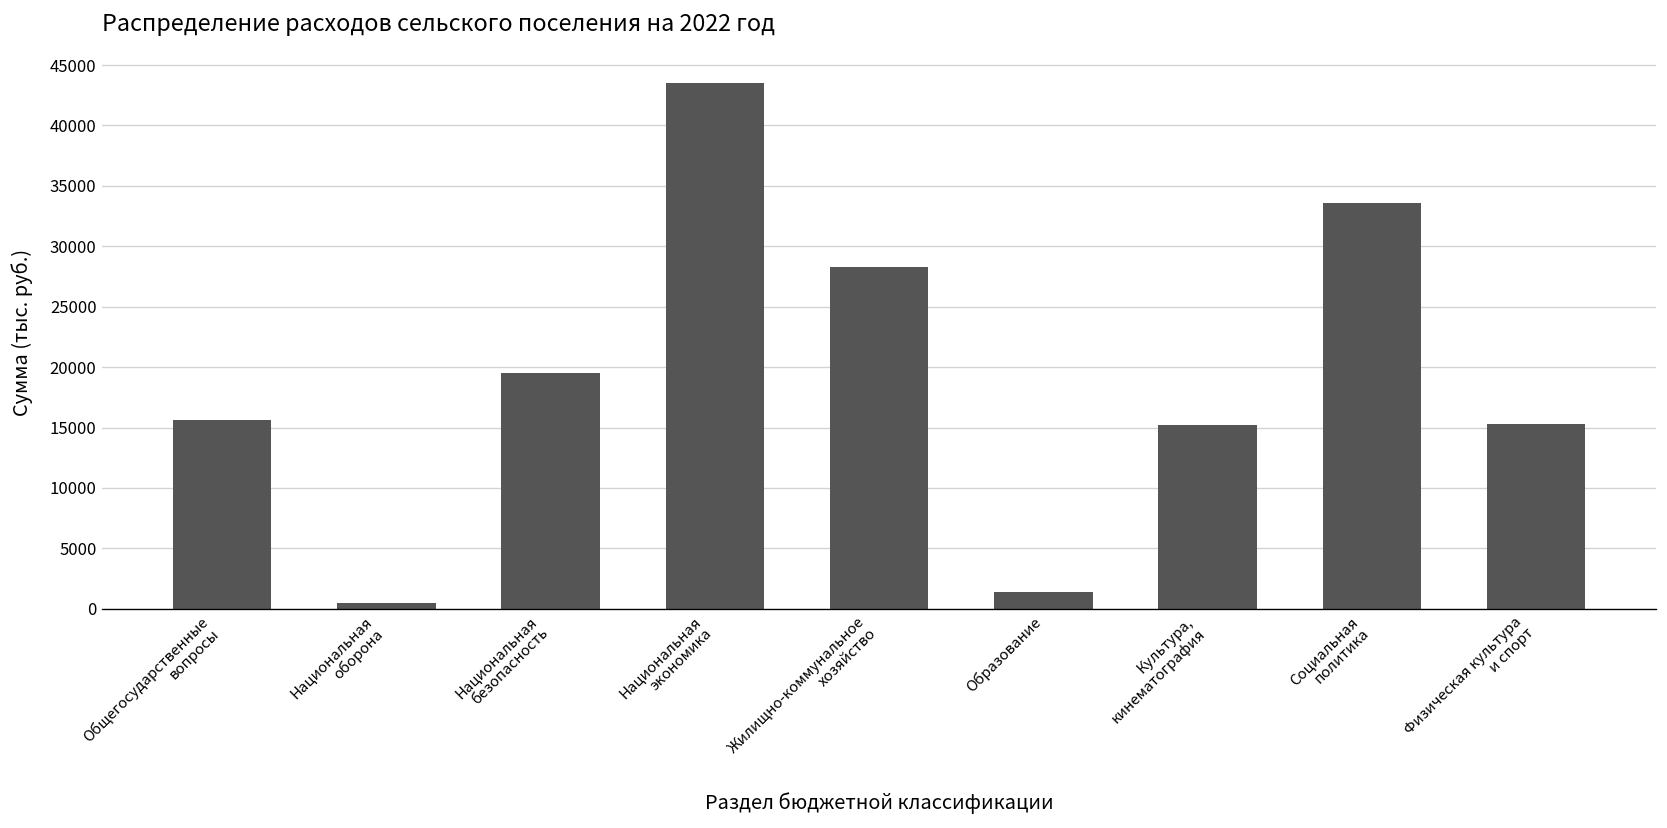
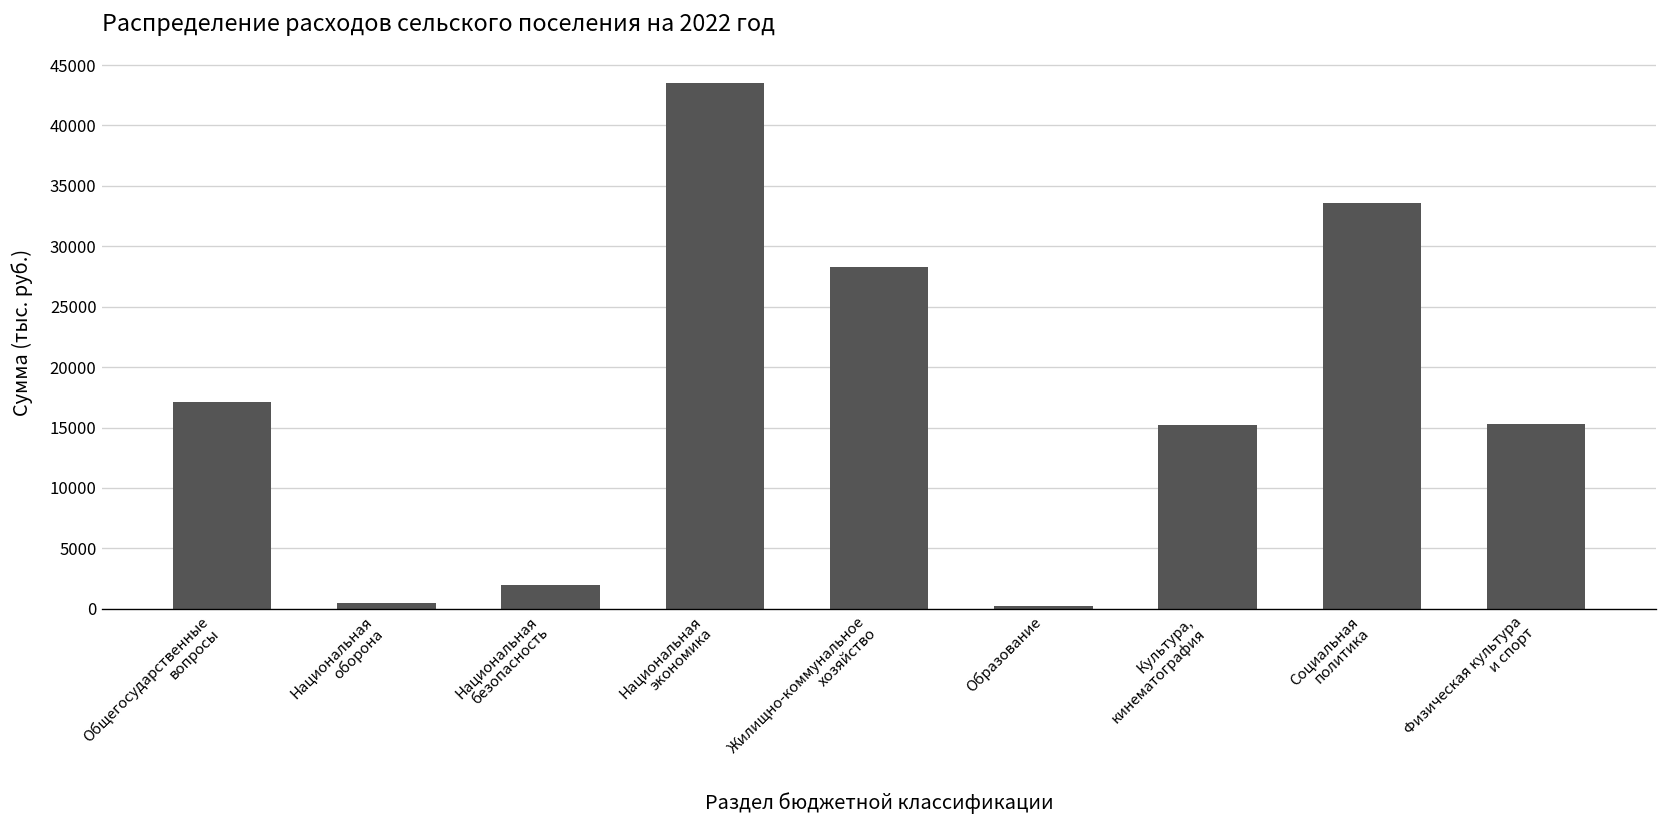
Общегосударственные вопросы: 15600 -> 17100
Национальная безопасность: 19500 -> 2000
Образование: 1400 -> 200
